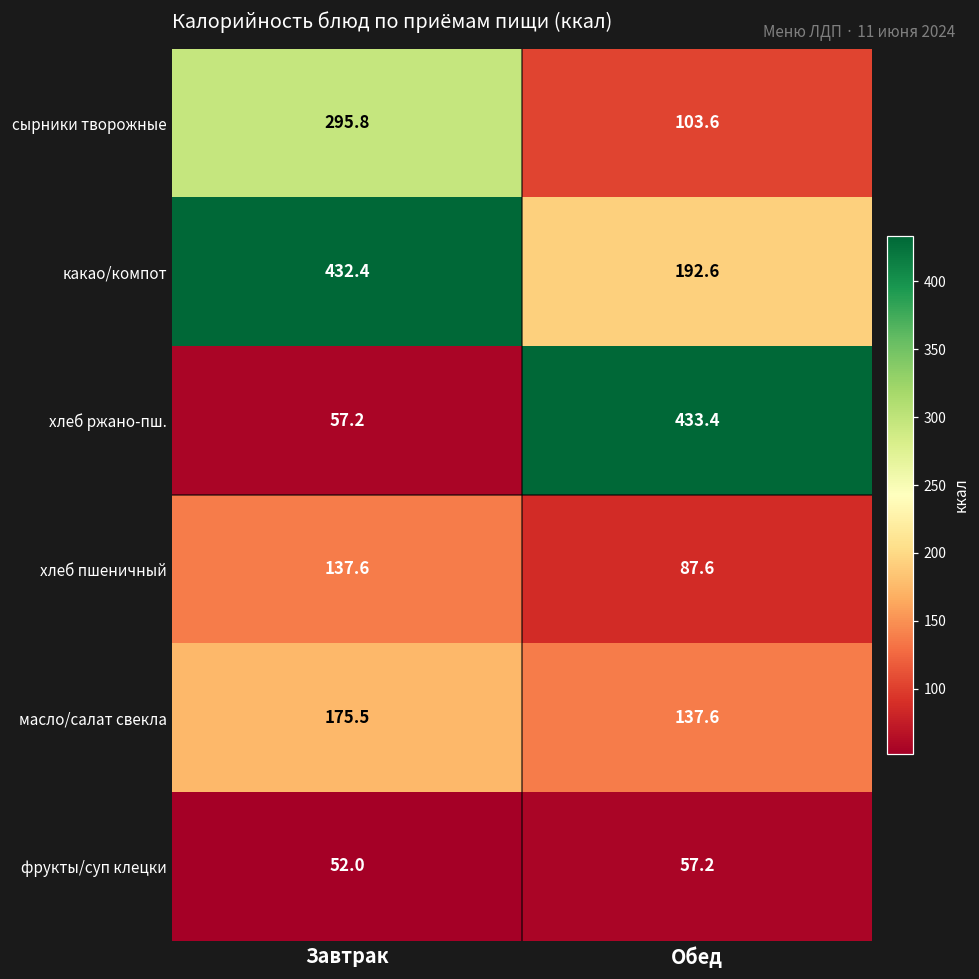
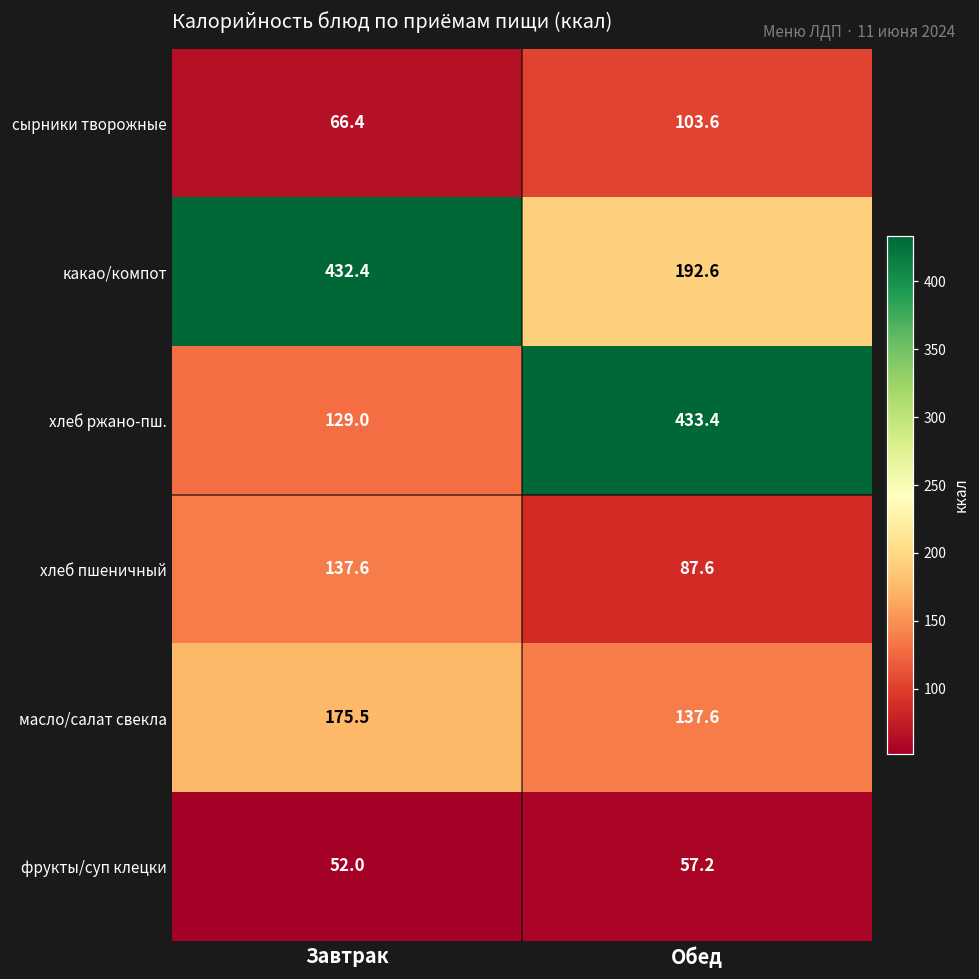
сырники творожные, Завтрак: 295.8 -> 66.4
хлеб ржано-пш., Завтрак: 57.2 -> 129.0
